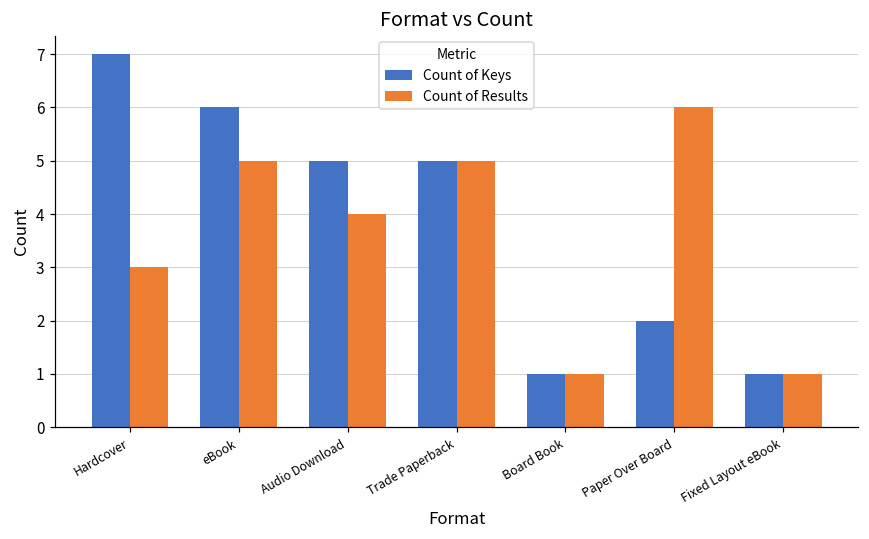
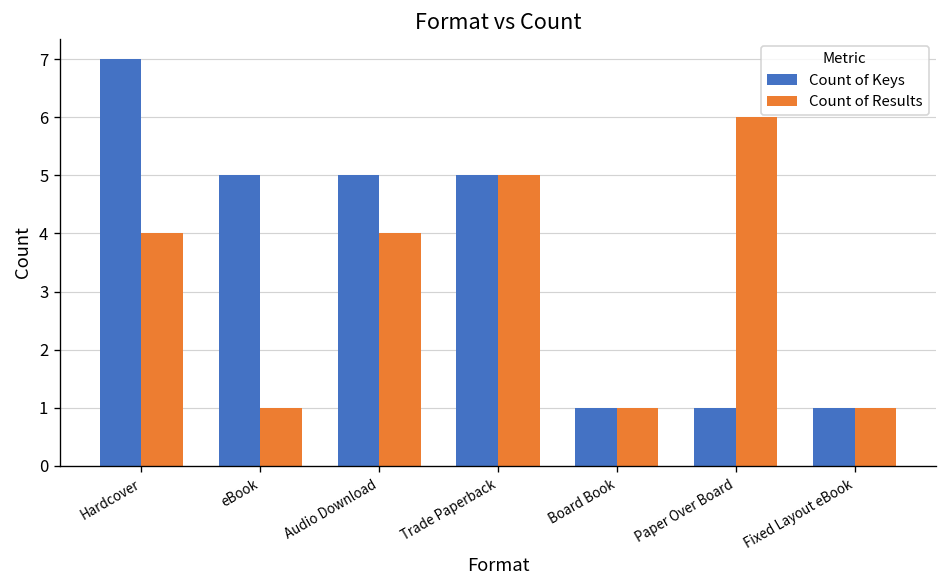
Count of Results, Hardcover: 3 -> 4
Count of Keys, eBook: 6 -> 5
Count of Results, eBook: 5 -> 1
Count of Keys, Paper Over Board: 2 -> 1
